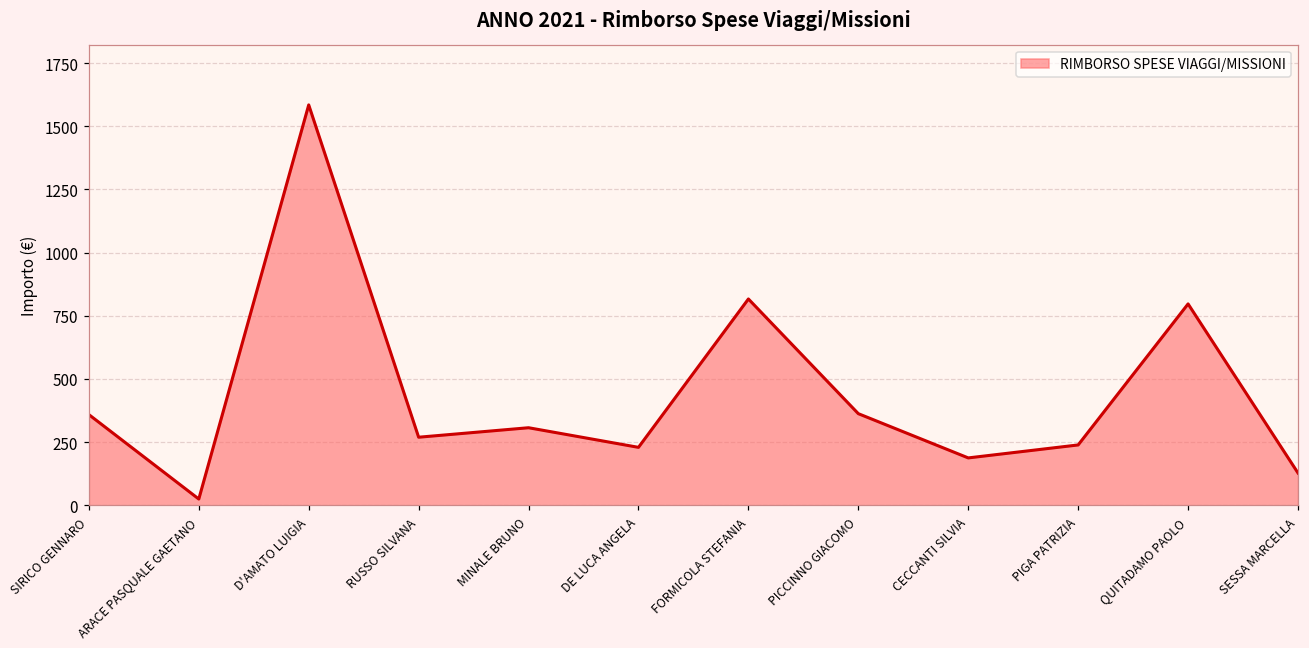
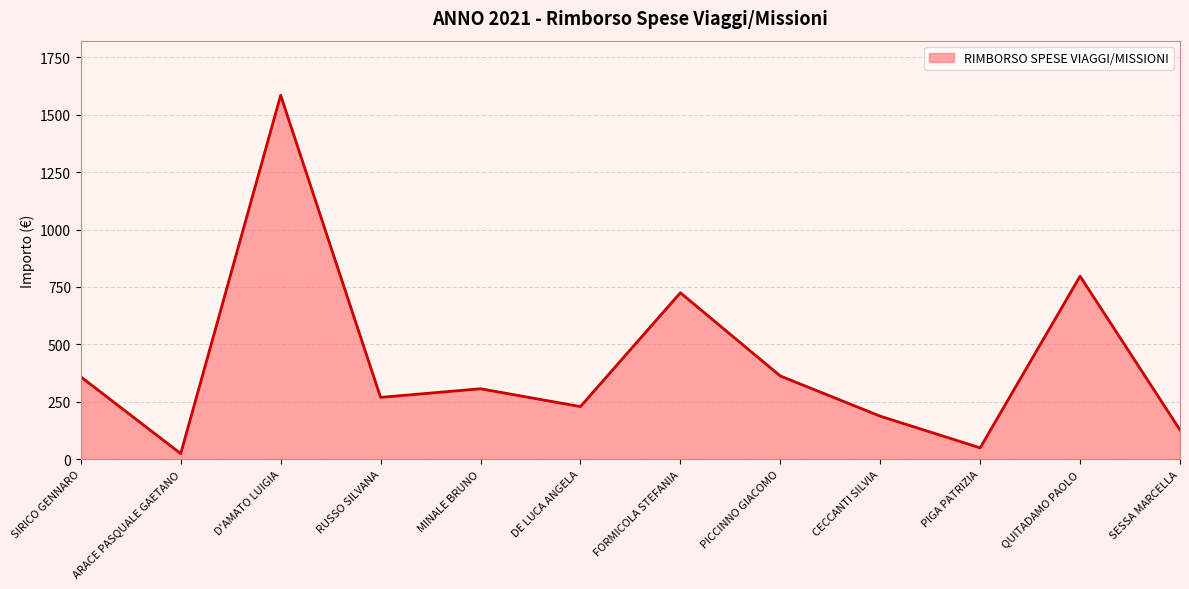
FORMICOLA STEFANIA: 820 -> 720
PIGA PATRIZIA: 240 -> 50
